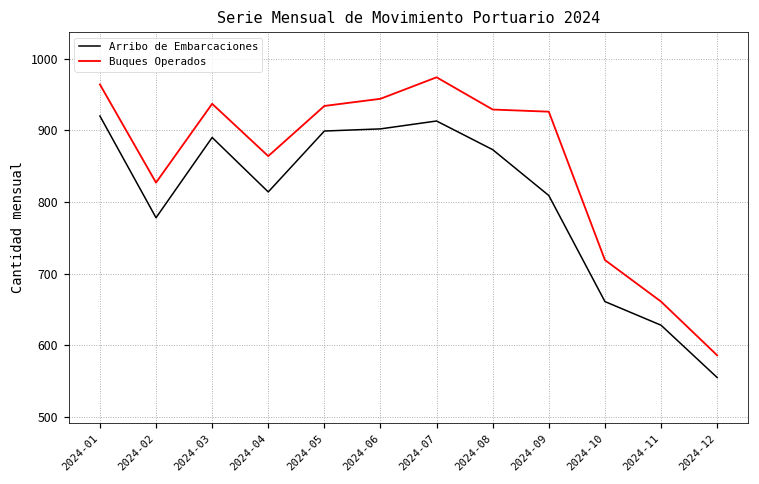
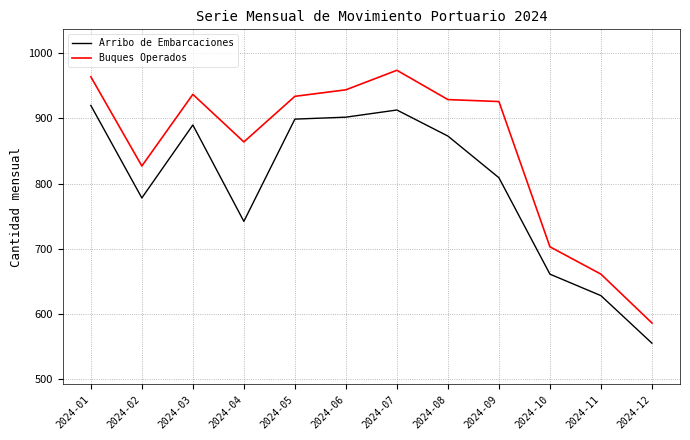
Arribo de Embarcaciones, 2024-04: 810 -> 740
Buques Operados, 2024-10: 720 -> 700
